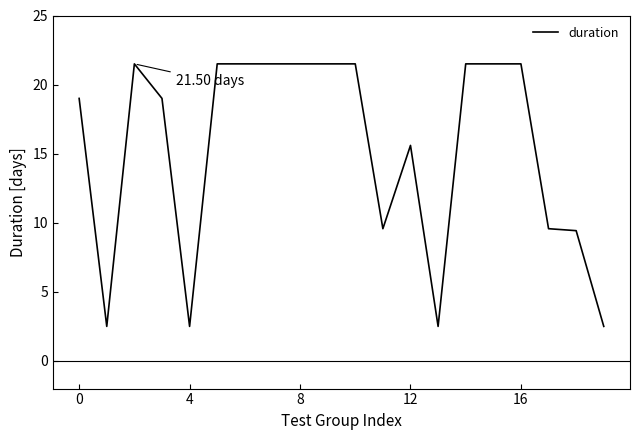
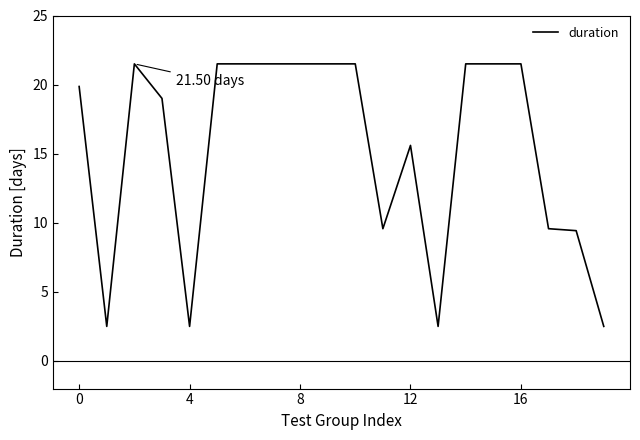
0: 19.0 -> 19.9
